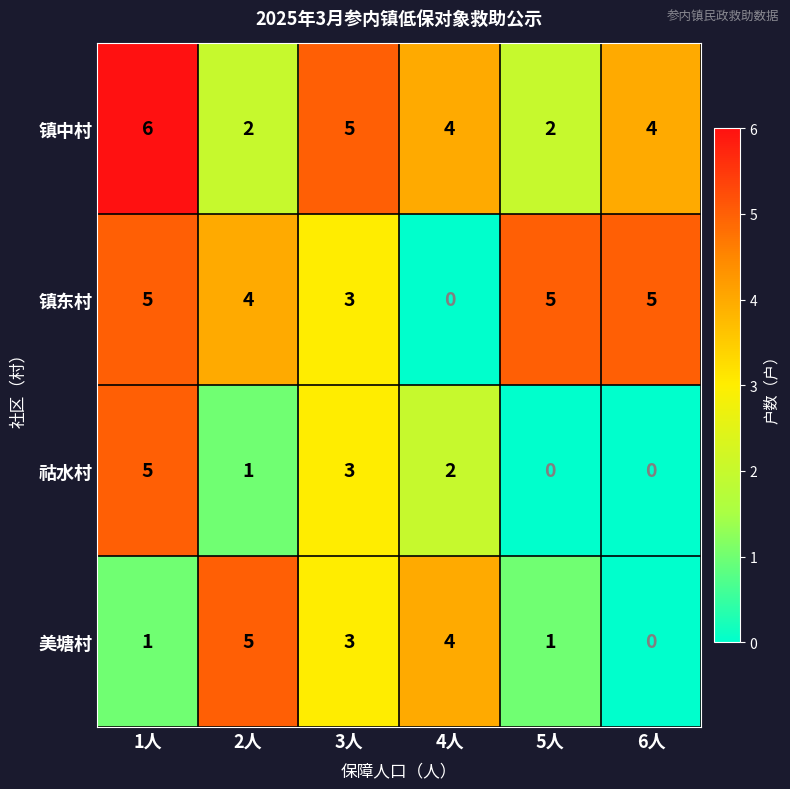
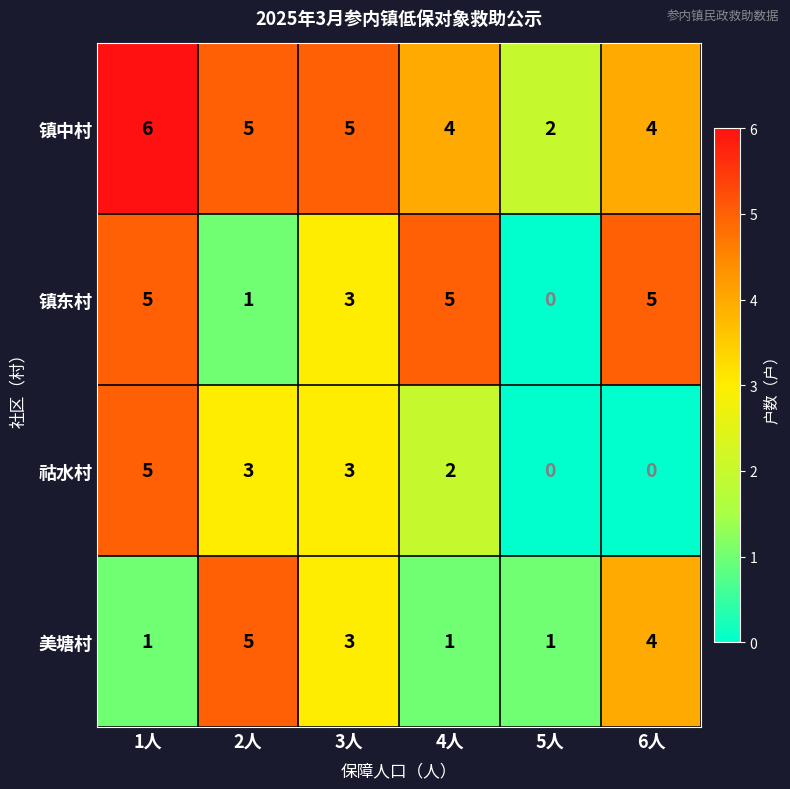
镇中村, 2人: 2 -> 5
镇东村, 2人: 4 -> 1
镇东村, 4人: 0 -> 5
镇东村, 5人: 5 -> 0
祜水村, 2人: 1 -> 3
美塘村, 4人: 4 -> 1
美塘村, 6人: 0 -> 4
